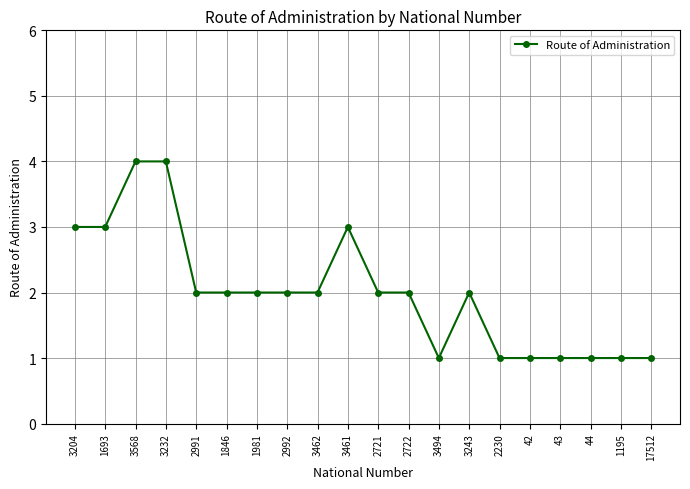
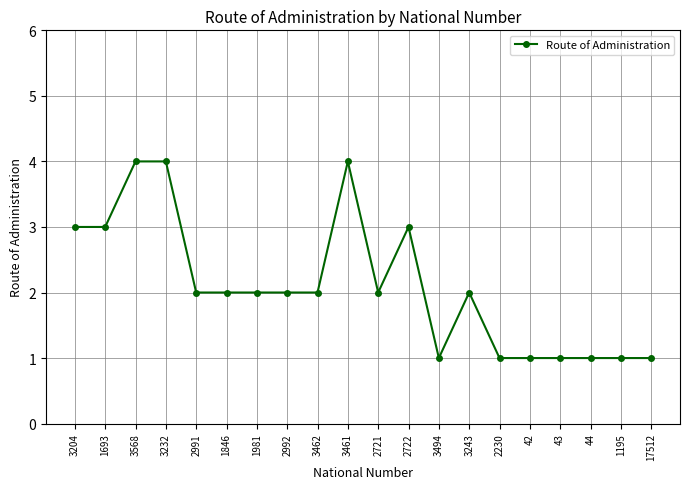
3461: 3 -> 4
2722: 2 -> 3
